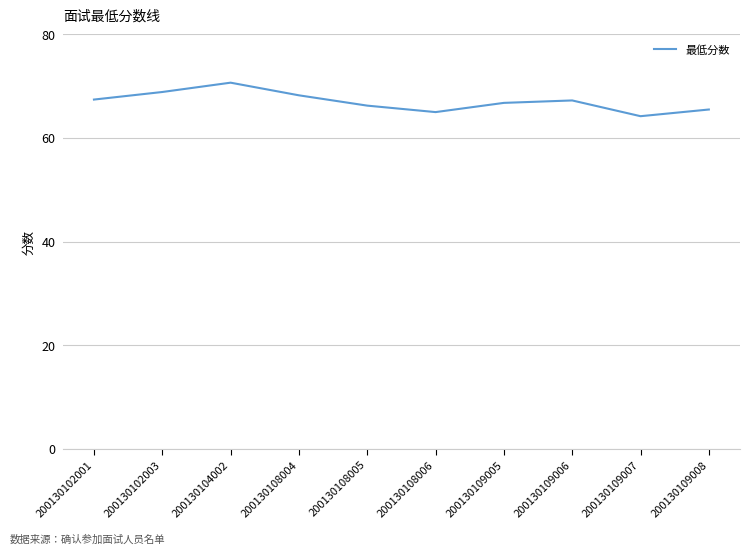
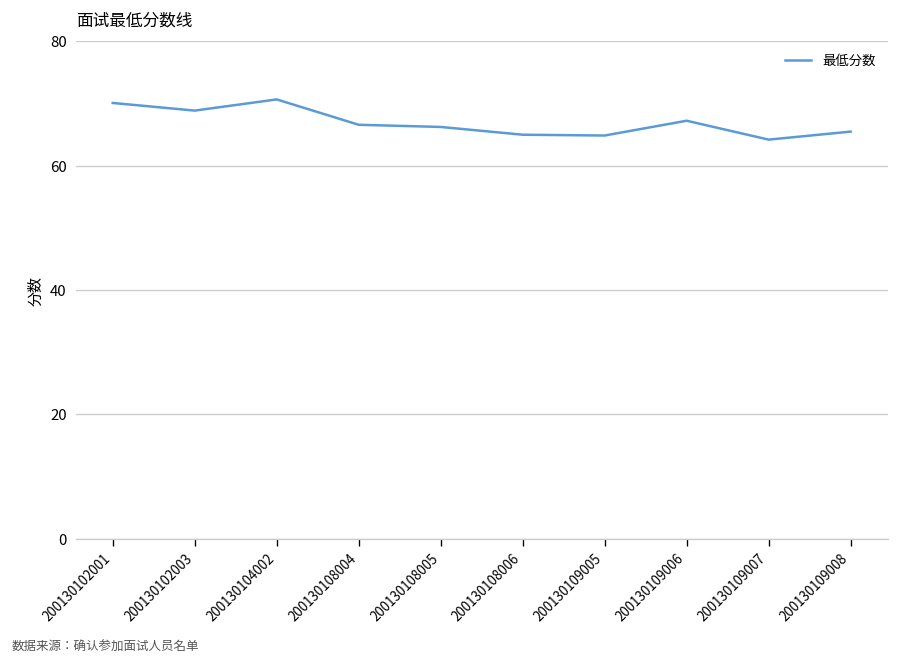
200130102001: 67 -> 70
200130108004: 68 -> 67
200130109005: 67 -> 65
